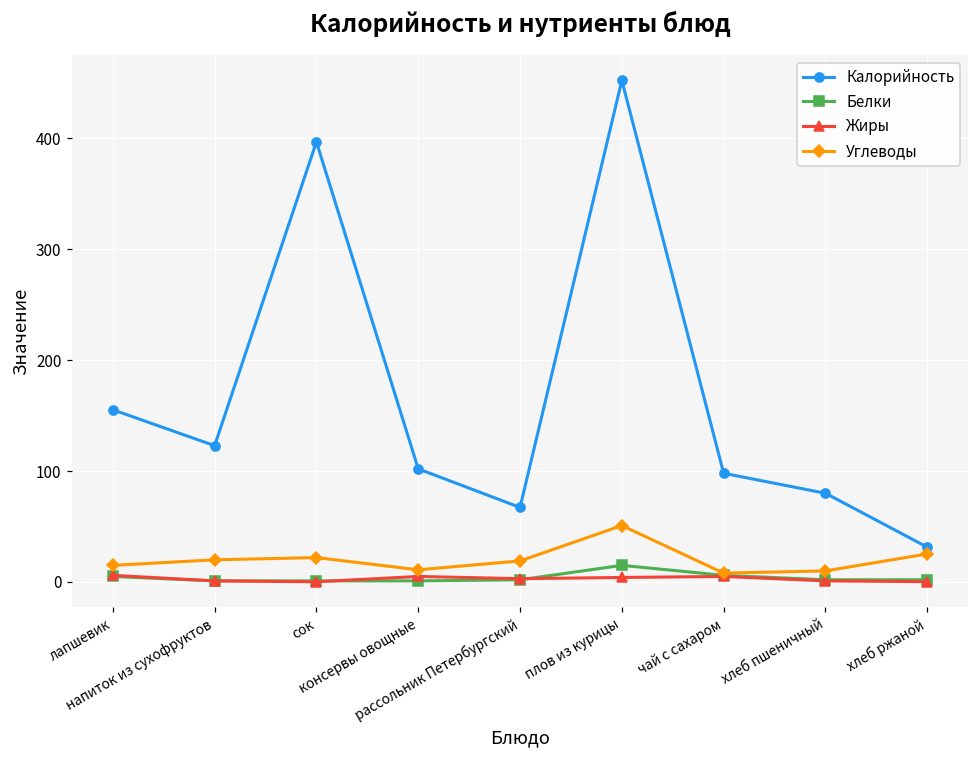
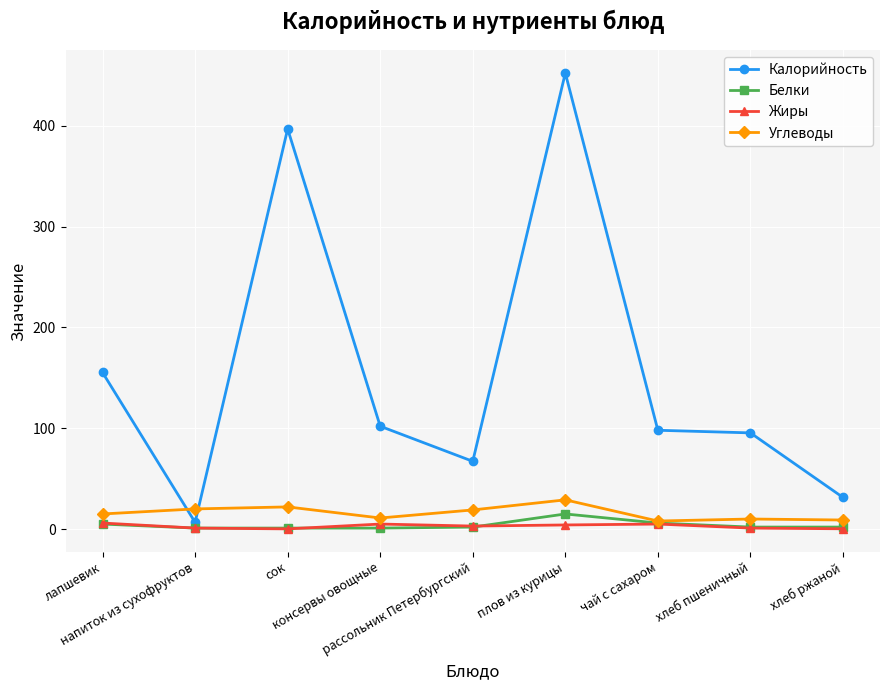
Калорийность, напиток из сухофруктов: 123 -> 7
Углеводы, плов из курицы: 51 -> 29
Калорийность, хлеб пшеничный: 80 -> 95
Углеводы, хлеб ржаной: 25 -> 9
